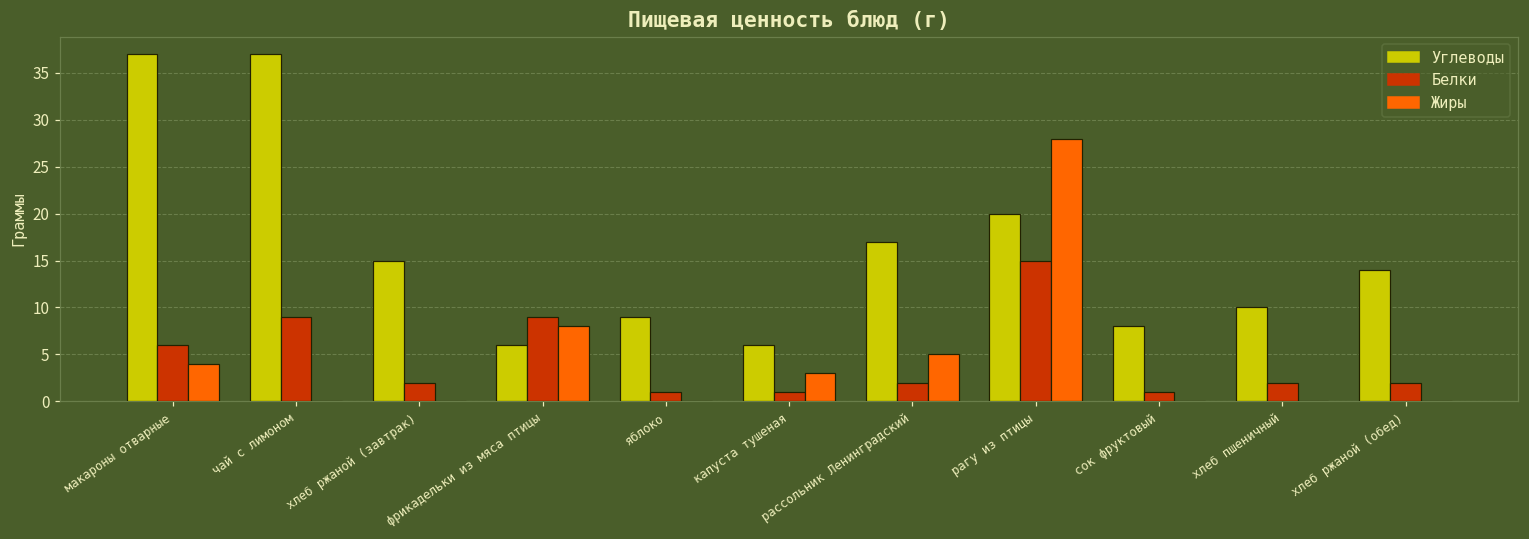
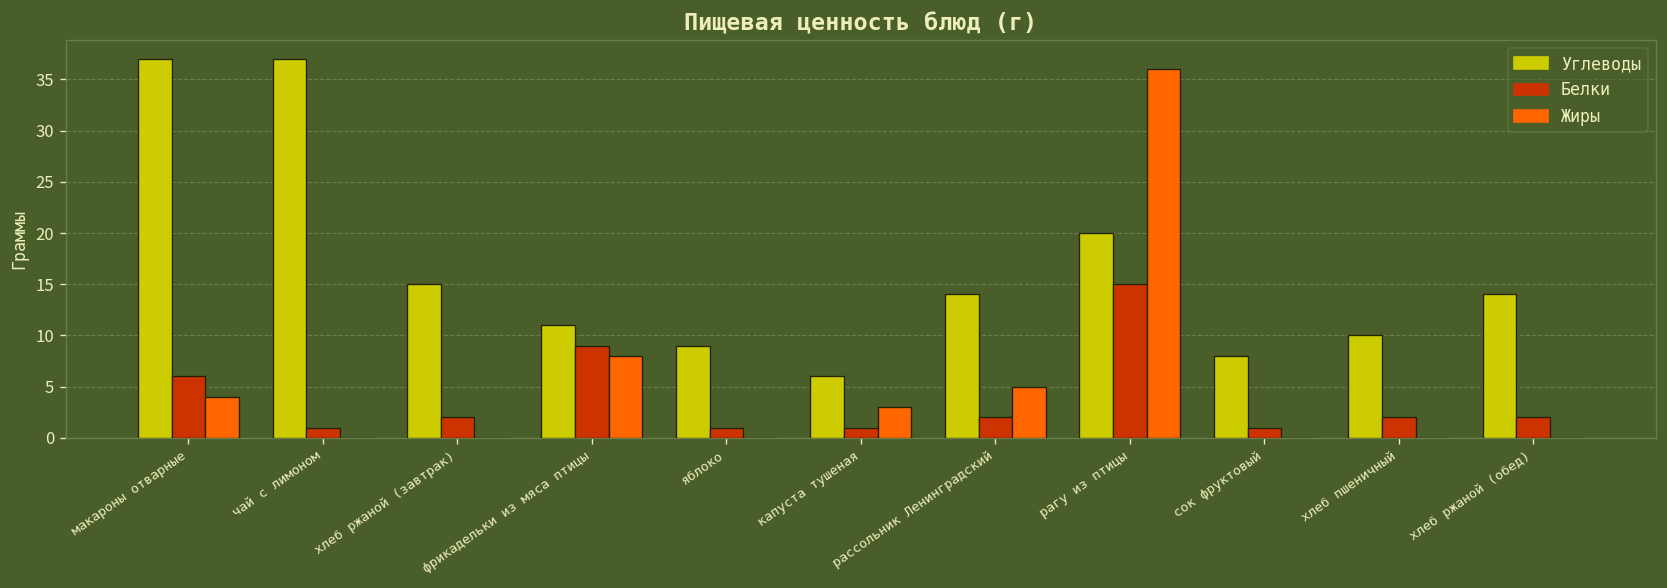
Белки, чай с лимоном: 9 -> 1
Углеводы, фрикадельки из мяса птицы: 6 -> 11
Углеводы, рассольник Ленинградский: 17 -> 14
Жиры, рагу из птицы: 28 -> 36
